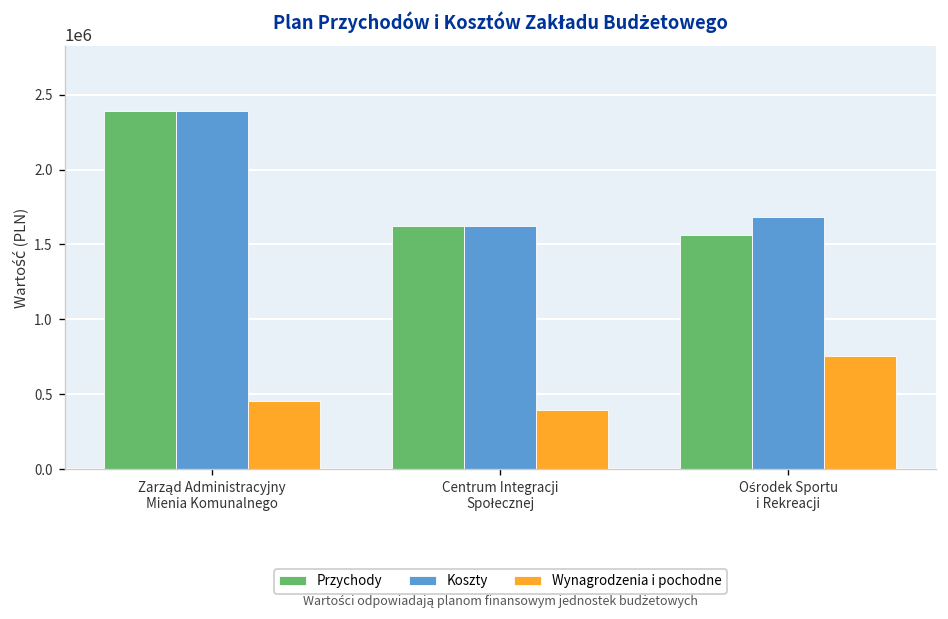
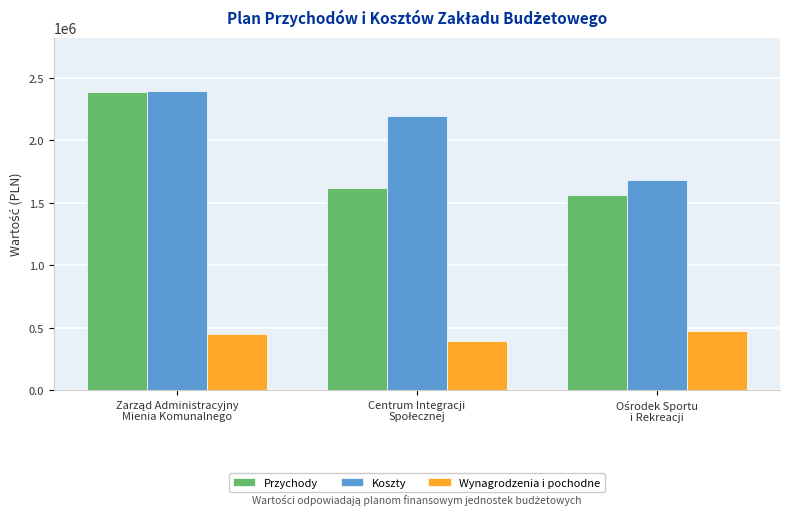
Koszty, Centrum Integracji Społecznej: 1620000 -> 2190000
Wynagrodzenia i pochodne, Ośrodek Sportu i Rekreacji: 760000 -> 470000
